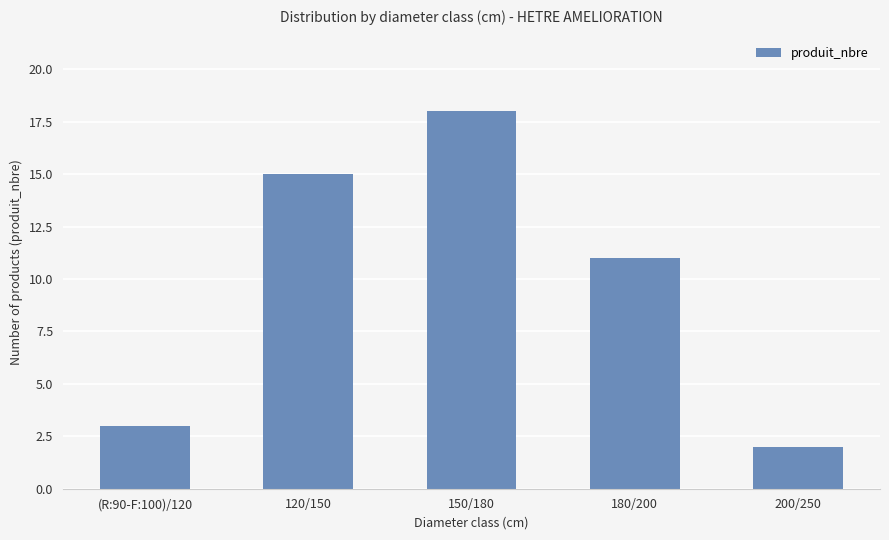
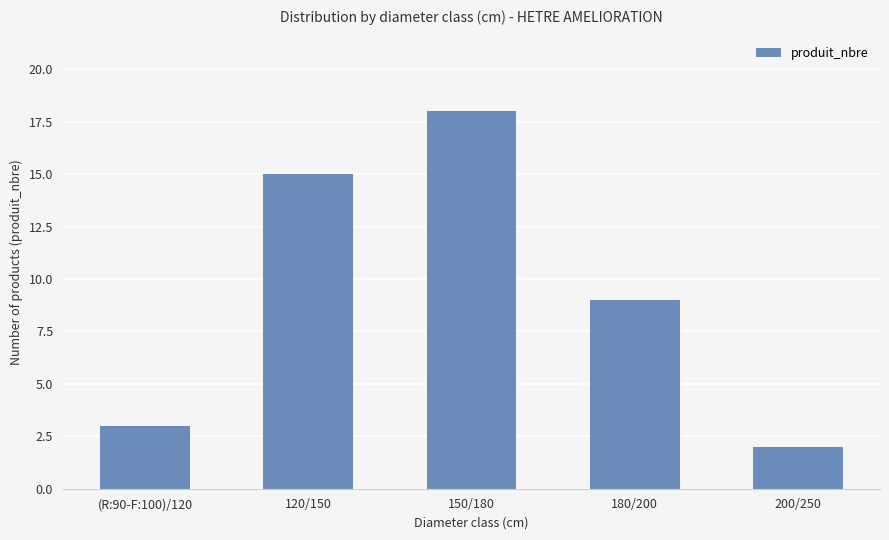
180/200: 11 -> 9
